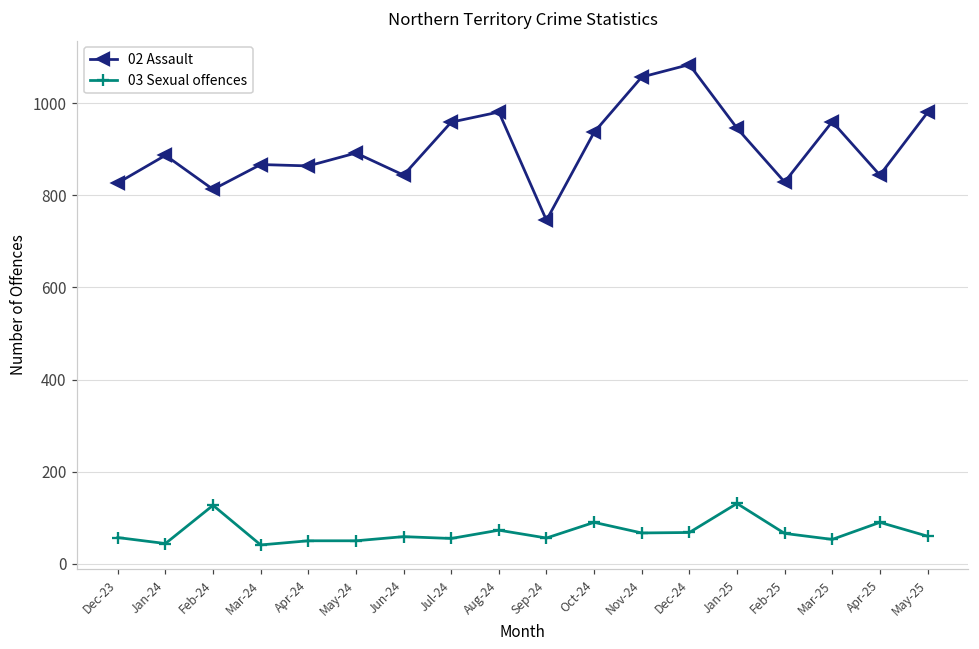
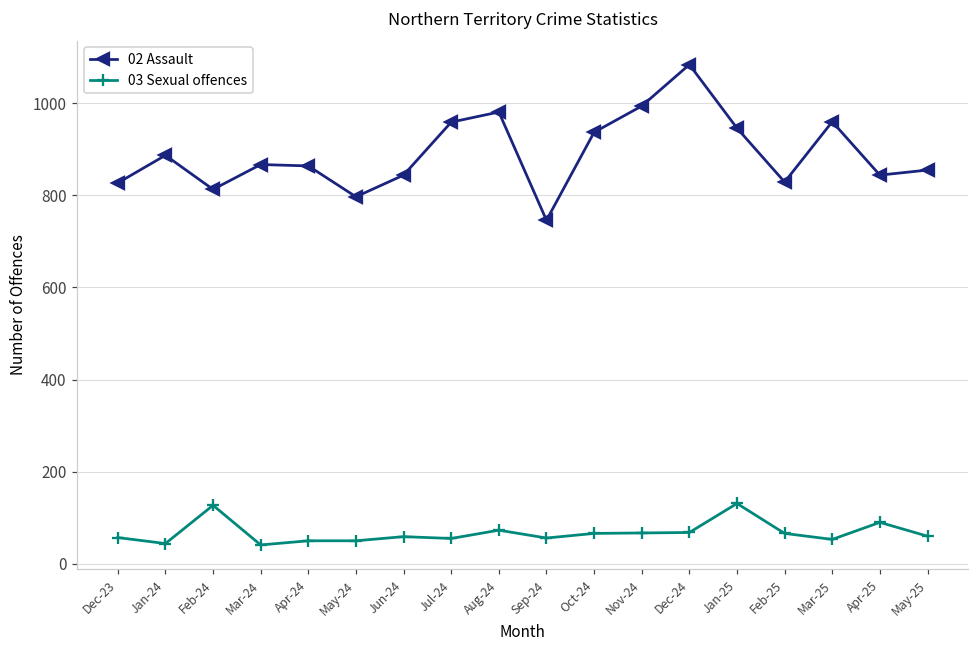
02 Assault, May-24: 890 -> 800
03 Sexual offences, Oct-24: 90 -> 70
02 Assault, Nov-24: 1060 -> 990
02 Assault, May-25: 980 -> 860
